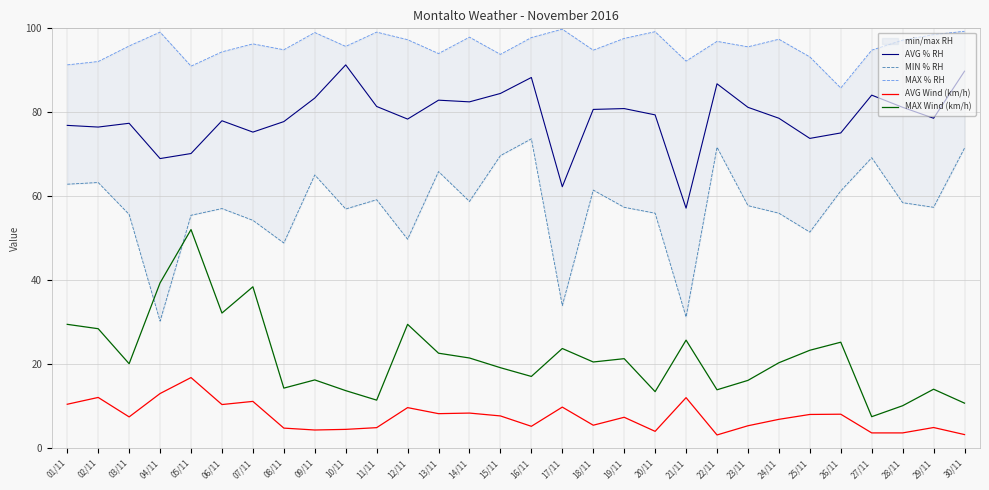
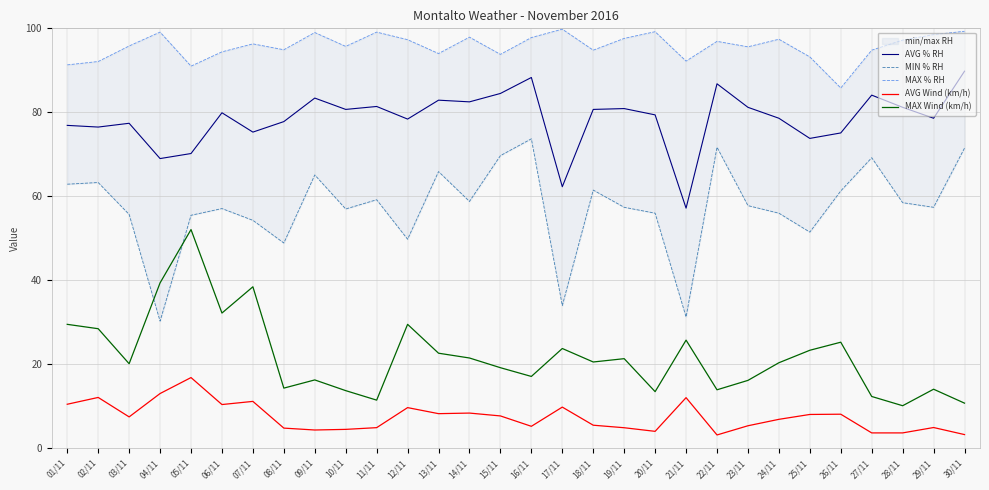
AVG % RH, 06/11: 78 -> 80
AVG % RH, 10/11: 91 -> 81
AVG Wind (km/h), 19/11: 7 -> 5
MAX Wind (km/h), 27/11: 8 -> 12
